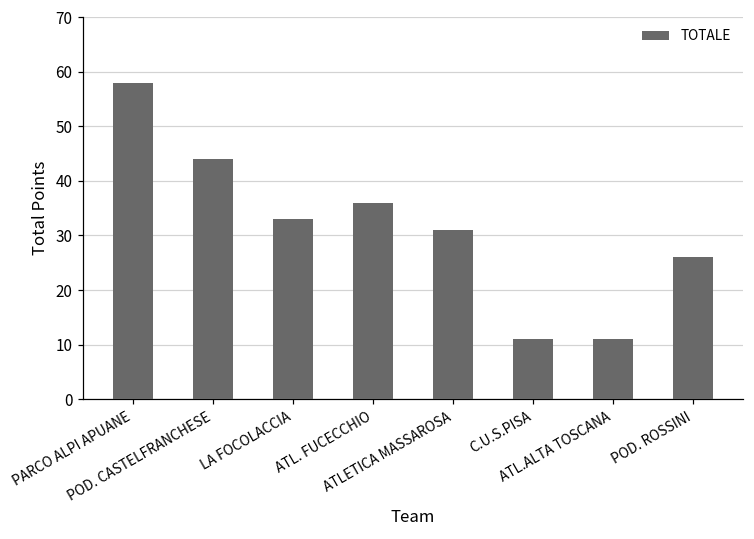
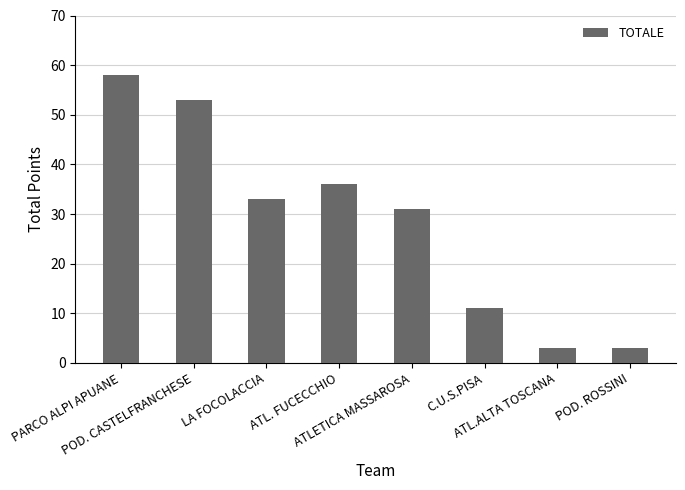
POD. CASTELFRANCHESE: 44 -> 53
ATL.ALTA TOSCANA: 11 -> 3
POD. ROSSINI: 26 -> 3
